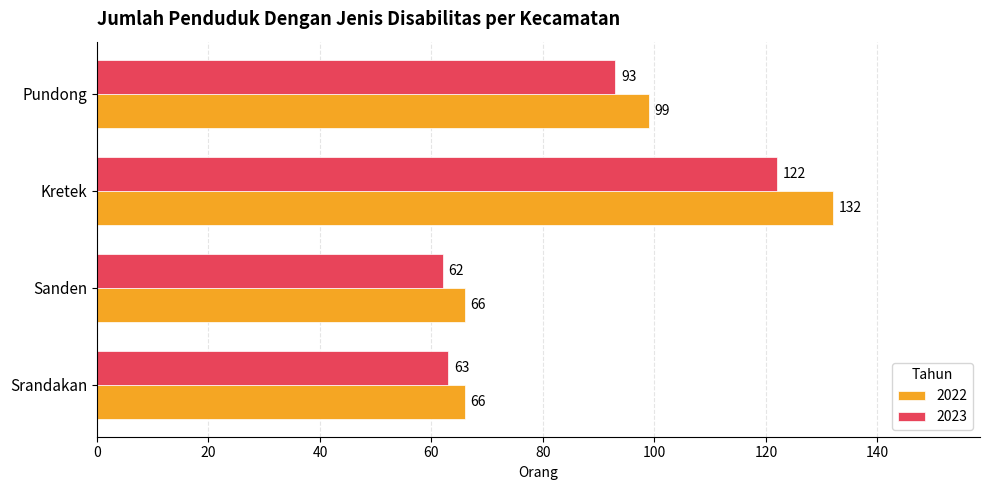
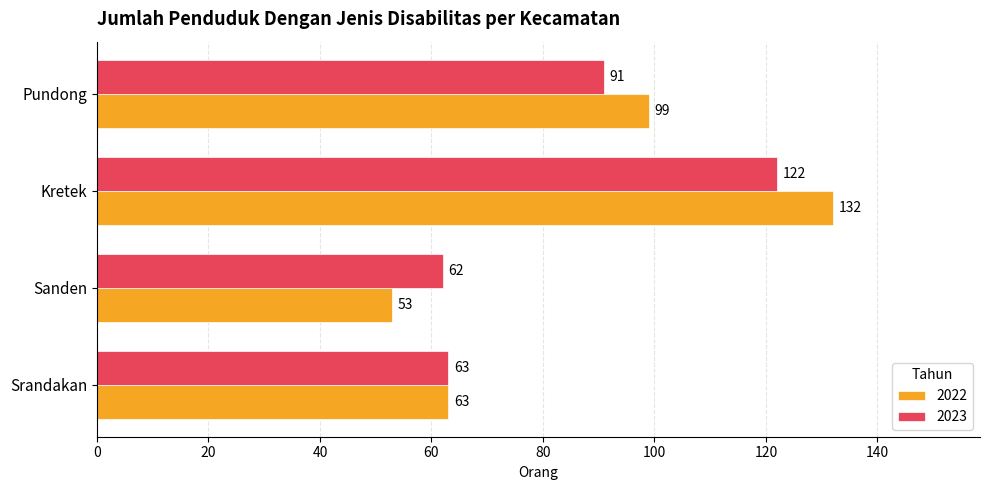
2023, Pundong: 93 -> 91
2022, Sanden: 66 -> 53
2022, Srandakan: 66 -> 63
